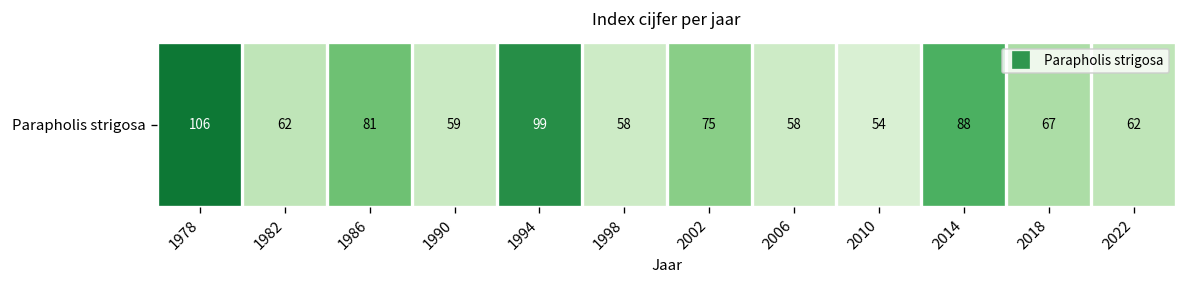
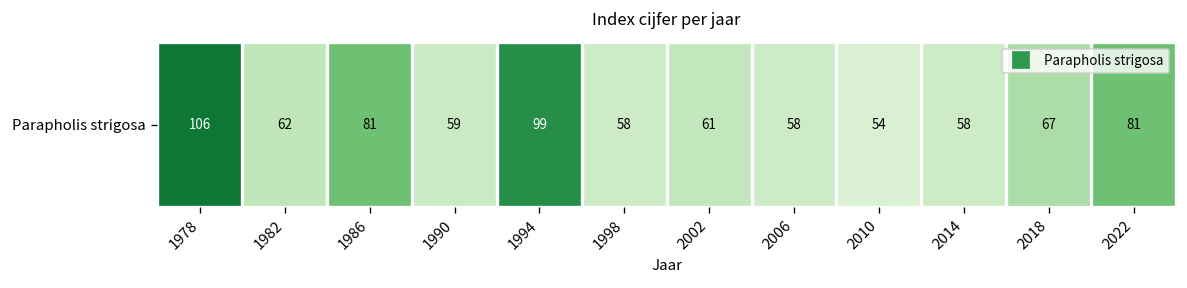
Parapholis strigosa, 2002: 75 -> 61
Parapholis strigosa, 2014: 88 -> 58
Parapholis strigosa, 2022: 62 -> 81
